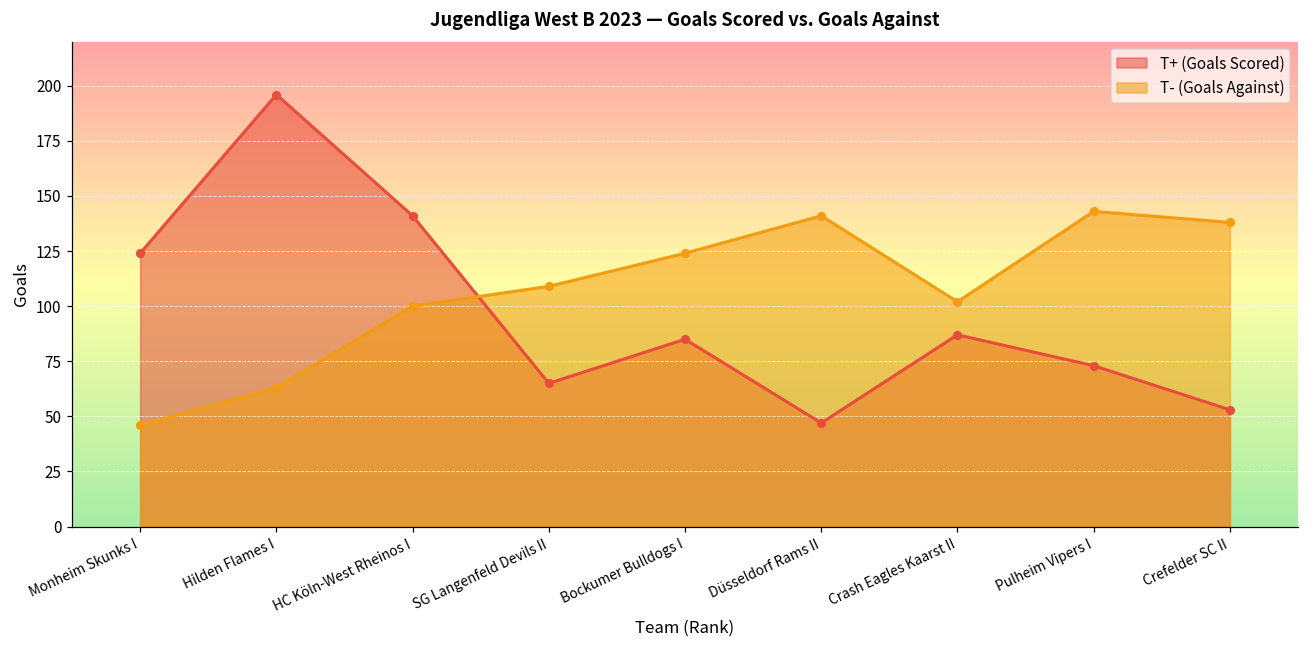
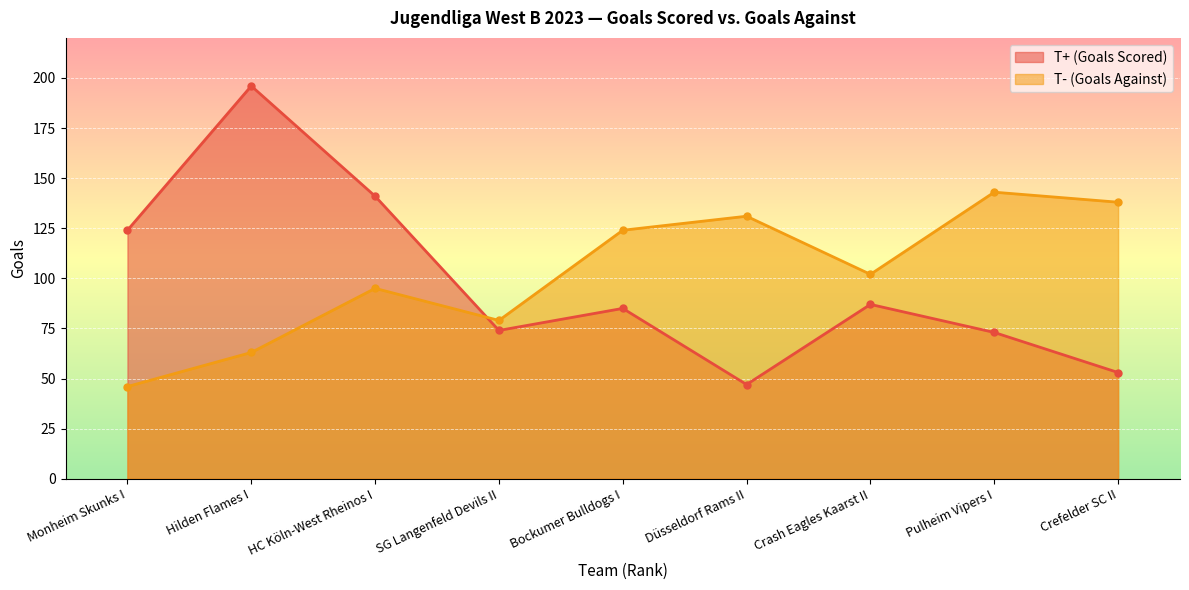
T- (Goals Against), HC Köln-West Rheinos I: 100 -> 95
T+ (Goals Scored), SG Langenfeld Devils II: 65 -> 74
T- (Goals Against), SG Langenfeld Devils II: 109 -> 79
T- (Goals Against), Düsseldorf Rams II: 141 -> 131
